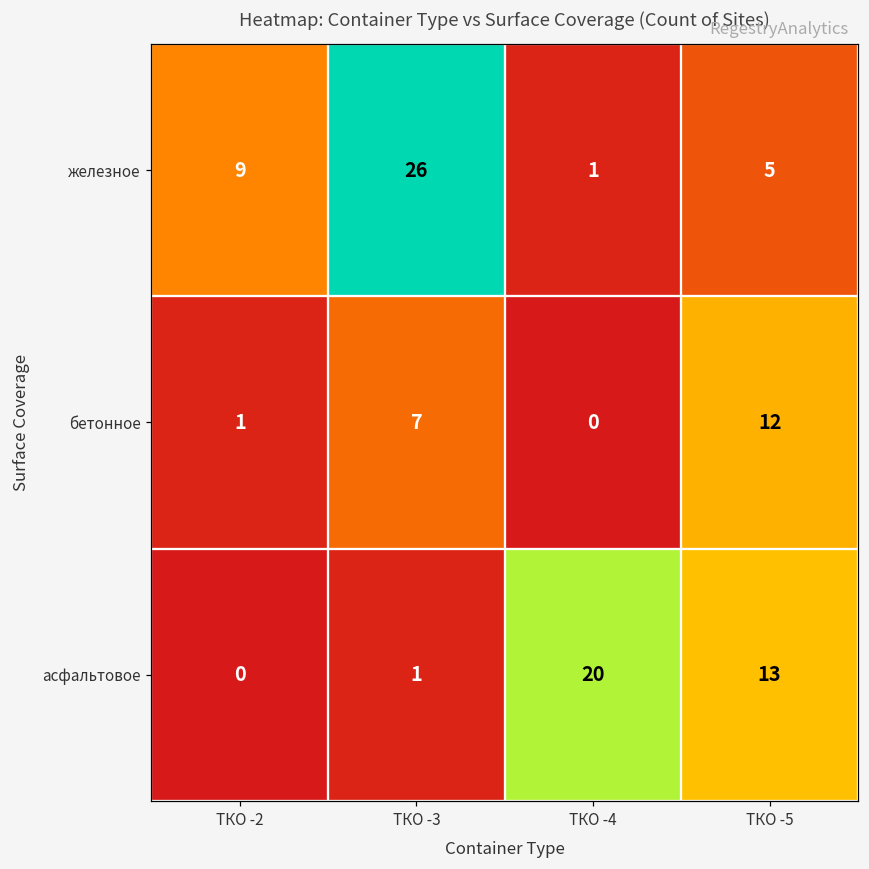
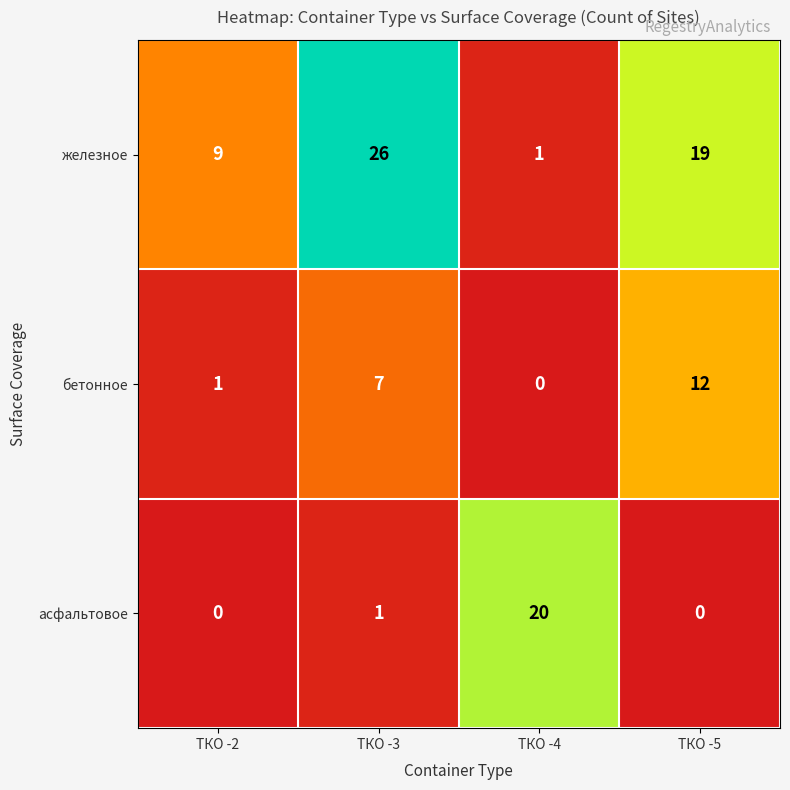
железное, ТКО -5: 5 -> 19
асфальтовое, ТКО -5: 13 -> 0
